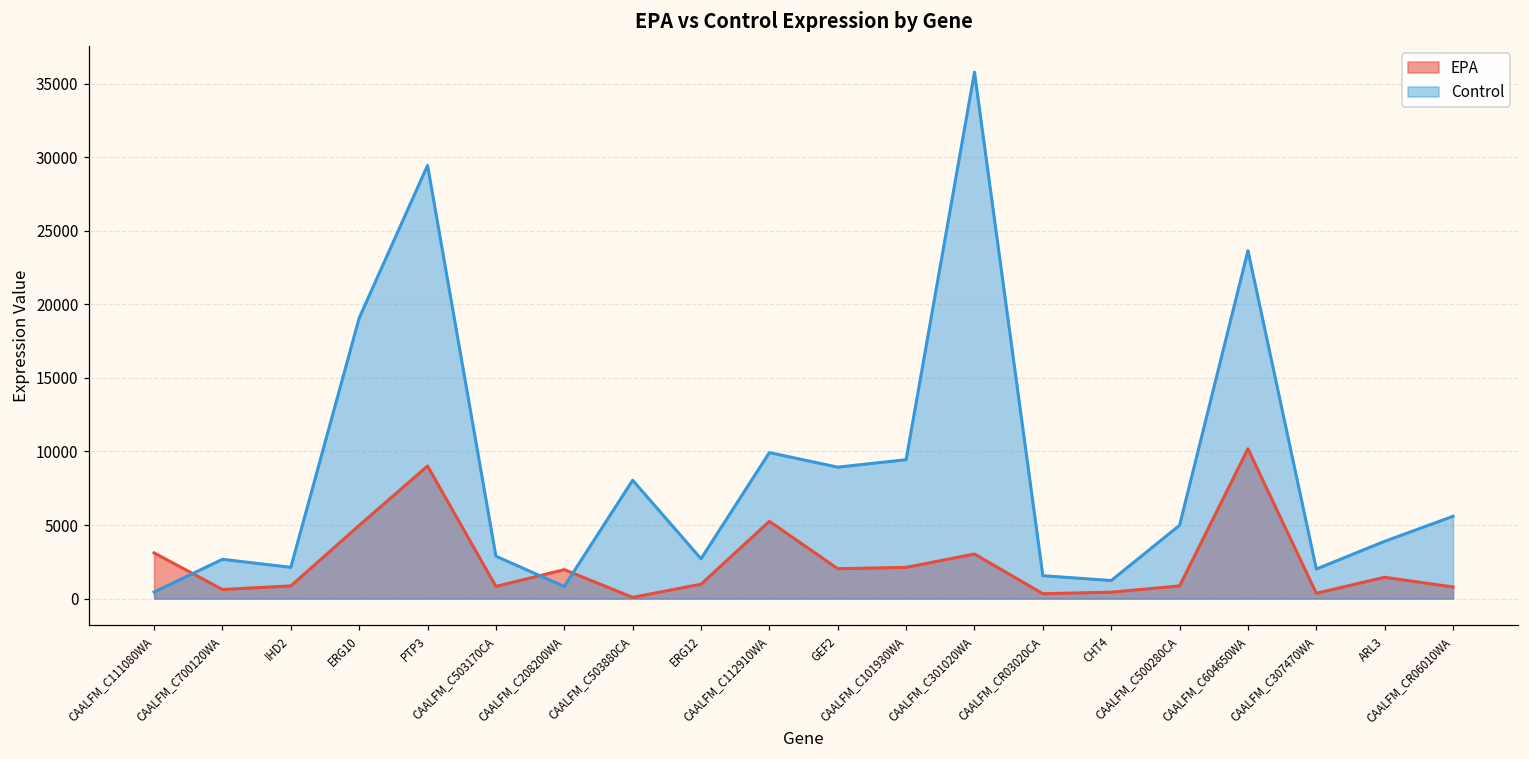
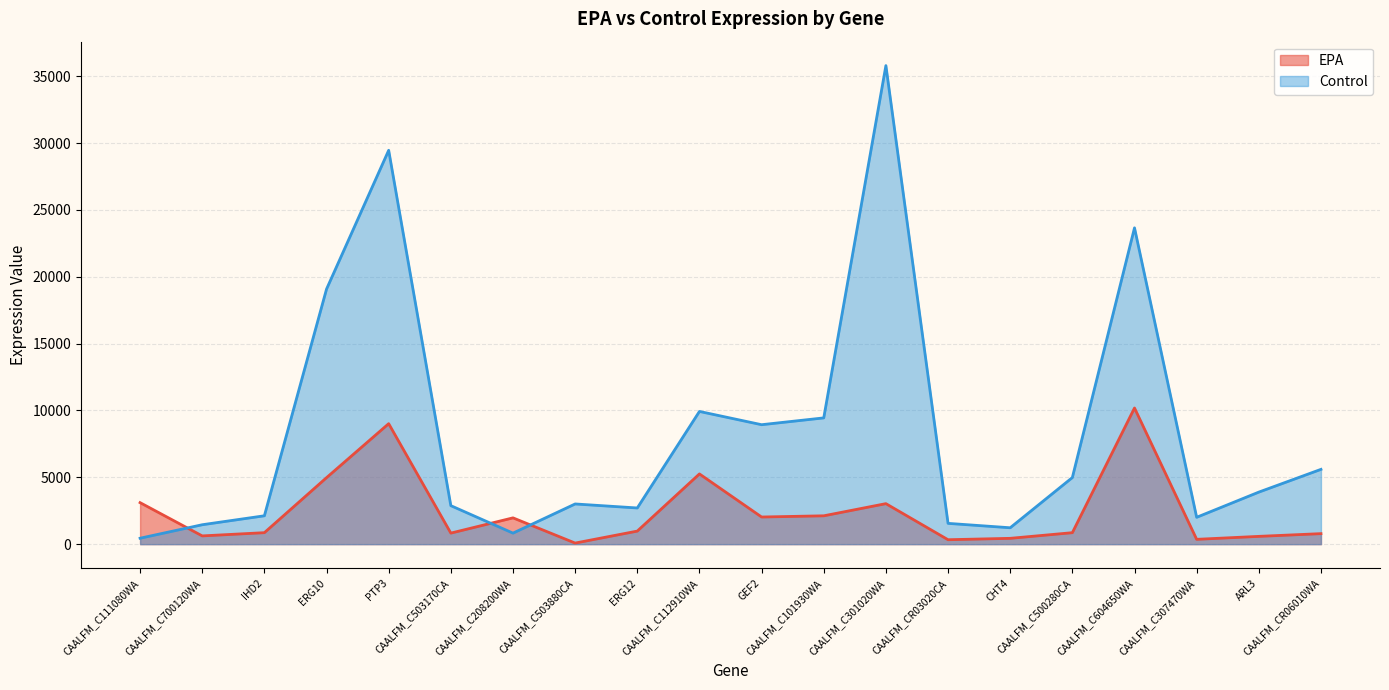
Control, CAALFM_C700120WA: 2700 -> 1500
Control, CAALFM_C503880CA: 8000 -> 3000
EPA, ARL3: 1400 -> 600
